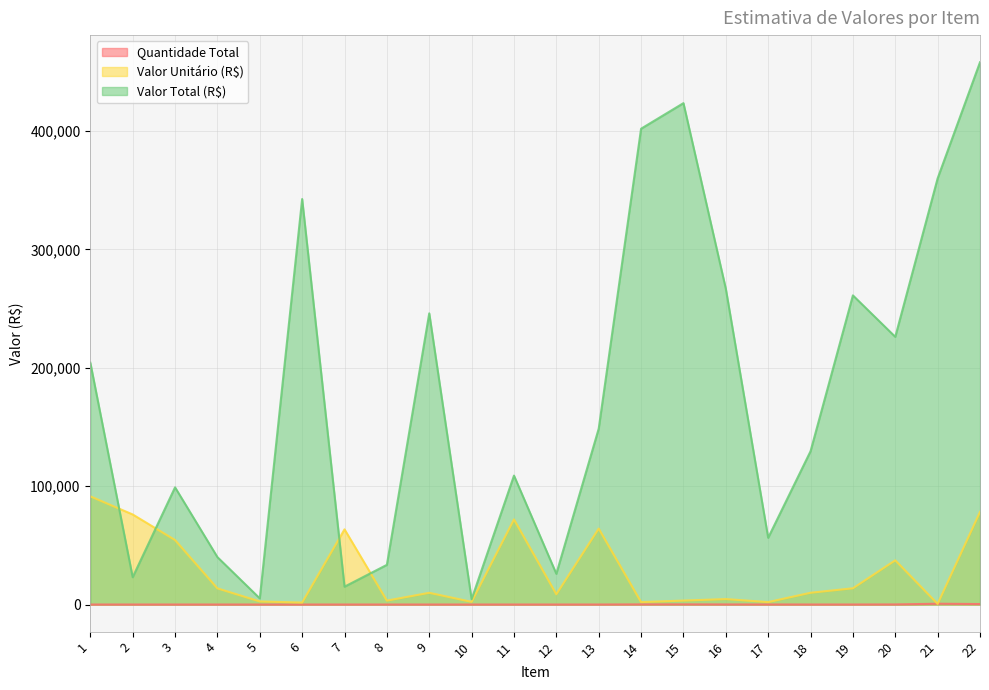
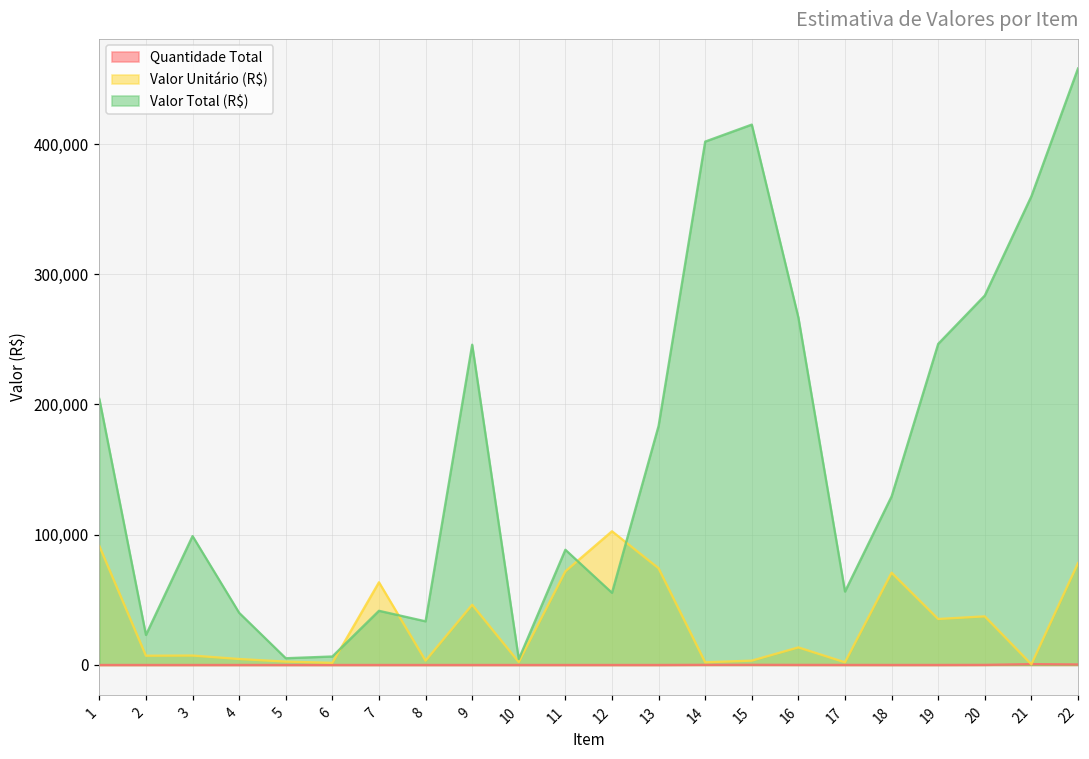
Valor Unitário (R$), 2: 76,000 -> 7,000
Valor Unitário (R$), 3: 54,000 -> 7,000
Valor Unitário (R$), 4: 14,000 -> 5,000
Valor Total (R$), 6: 342,000 -> 7,000
Valor Total (R$), 7: 15,000 -> 42,000
Valor Unitário (R$), 9: 10,000 -> 46,000
Valor Total (R$), 11: 109,000 -> 88,000
Valor Unitário (R$), 12: 9,000 -> 103,000
Valor Total (R$), 12: 26,000 -> 55,000
Valor Unitário (R$), 13: 64,000 -> 74,000
Valor Total (R$), 13: 149,000 -> 184,000
Valor Total (R$), 15: 423,000 -> 415,000
Valor Unitário (R$), 16: 5,000 -> 13,000
Valor Unitário (R$), 18: 10,000 -> 71,000
Valor Unitário (R$), 19: 14,000 -> 35,000
Valor Total (R$), 19: 261,000 -> 247,000
Valor Total (R$), 20: 226,000 -> 284,000
